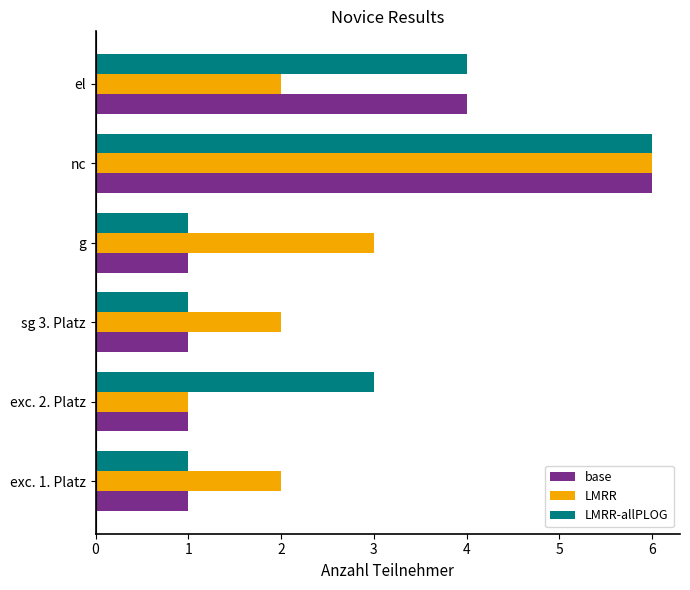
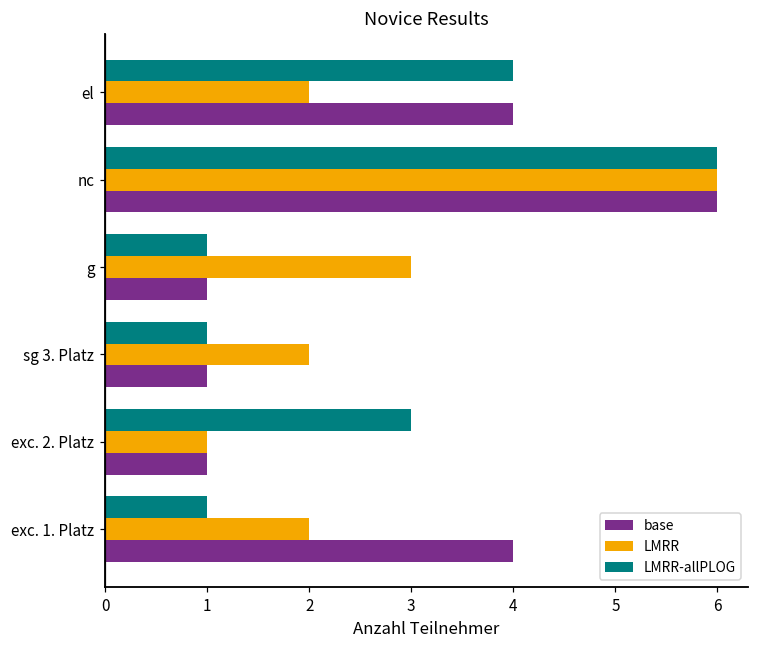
base, exc. 1. Platz: 1 -> 4
